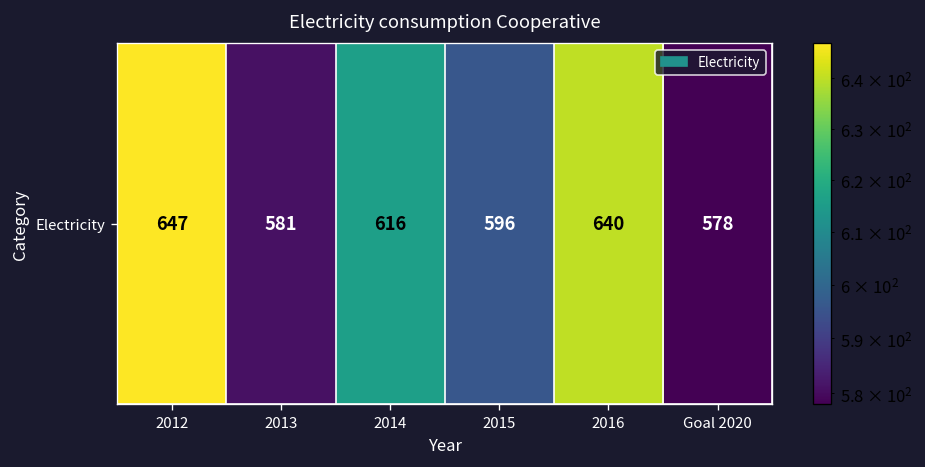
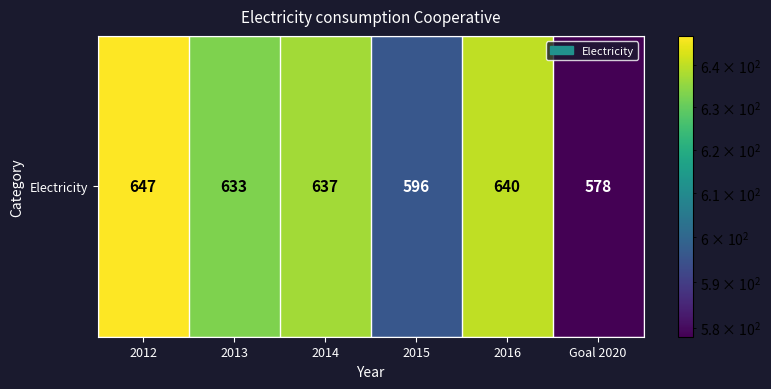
Electricity, 2013: 581 -> 633
Electricity, 2014: 616 -> 637
